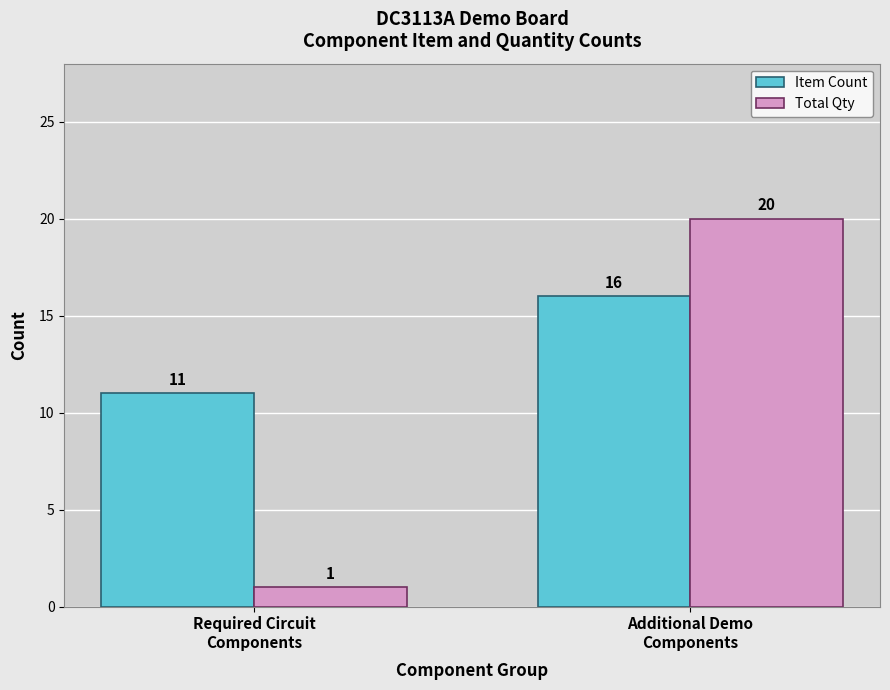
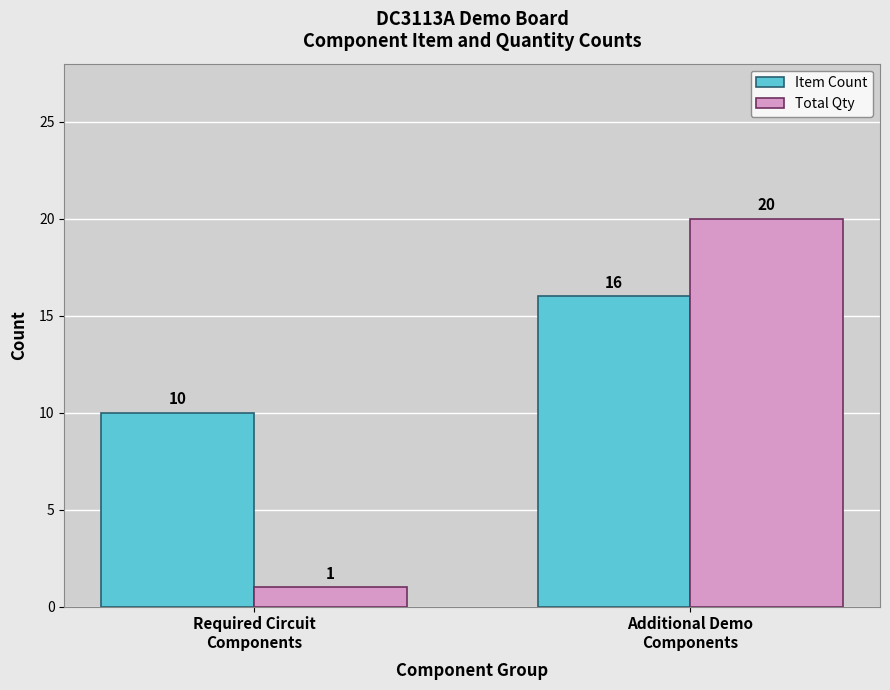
Item Count, Required Circuit Components: 11 -> 10
